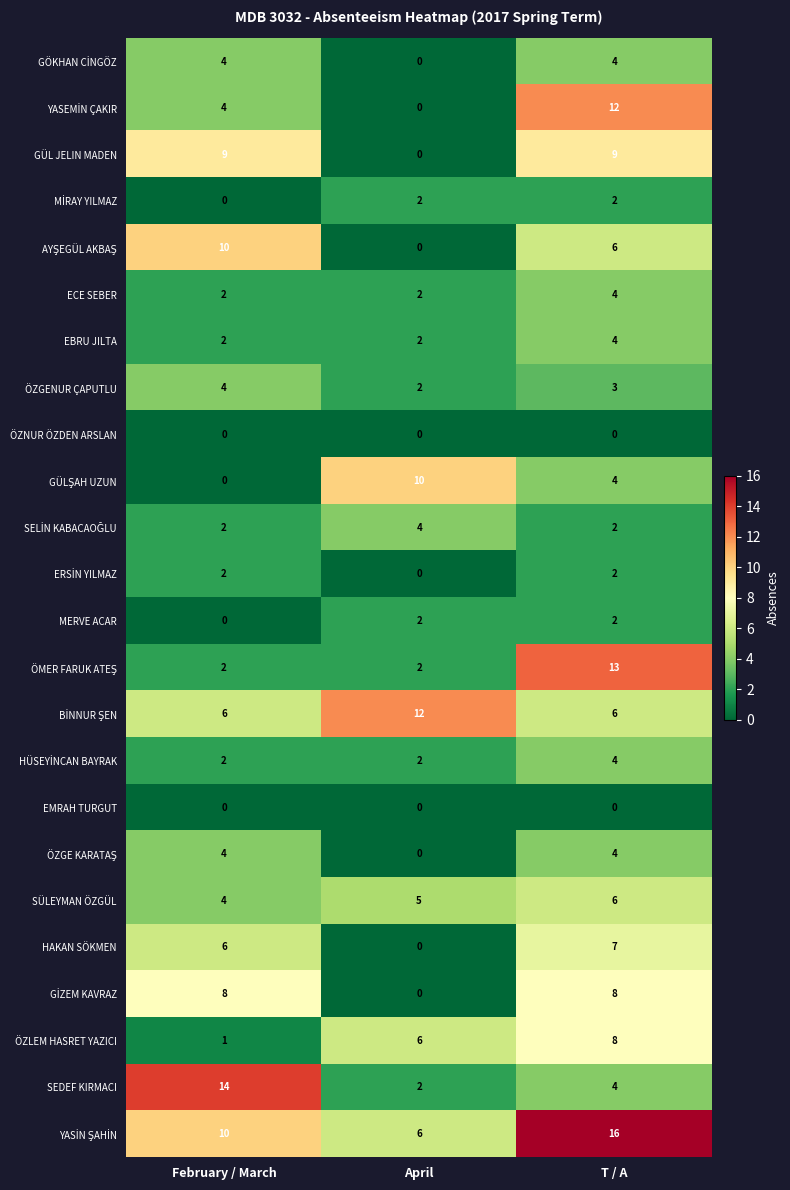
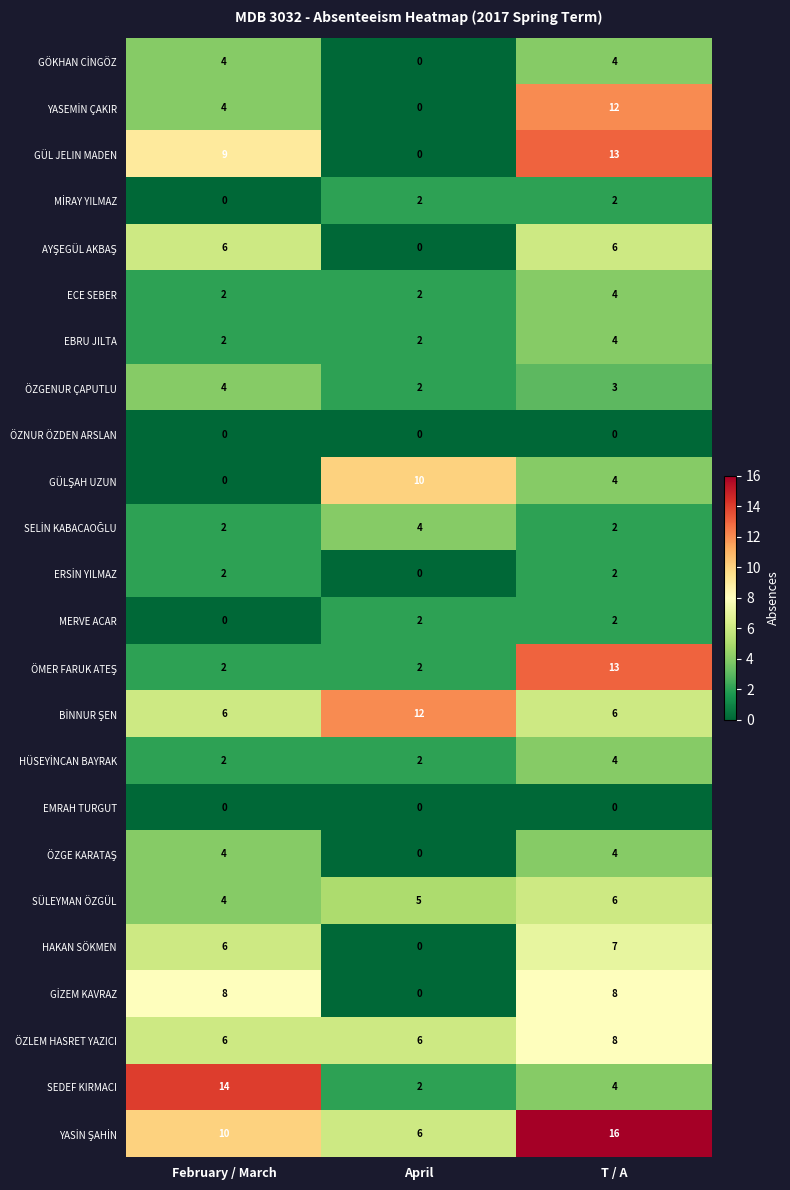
GÜL JELIN MADEN, T / A: 9 -> 13
AYŞEGÜL AKBAŞ, February / March: 10 -> 6
ÖZLEM HASRET YAZICI, February / March: 1 -> 6
